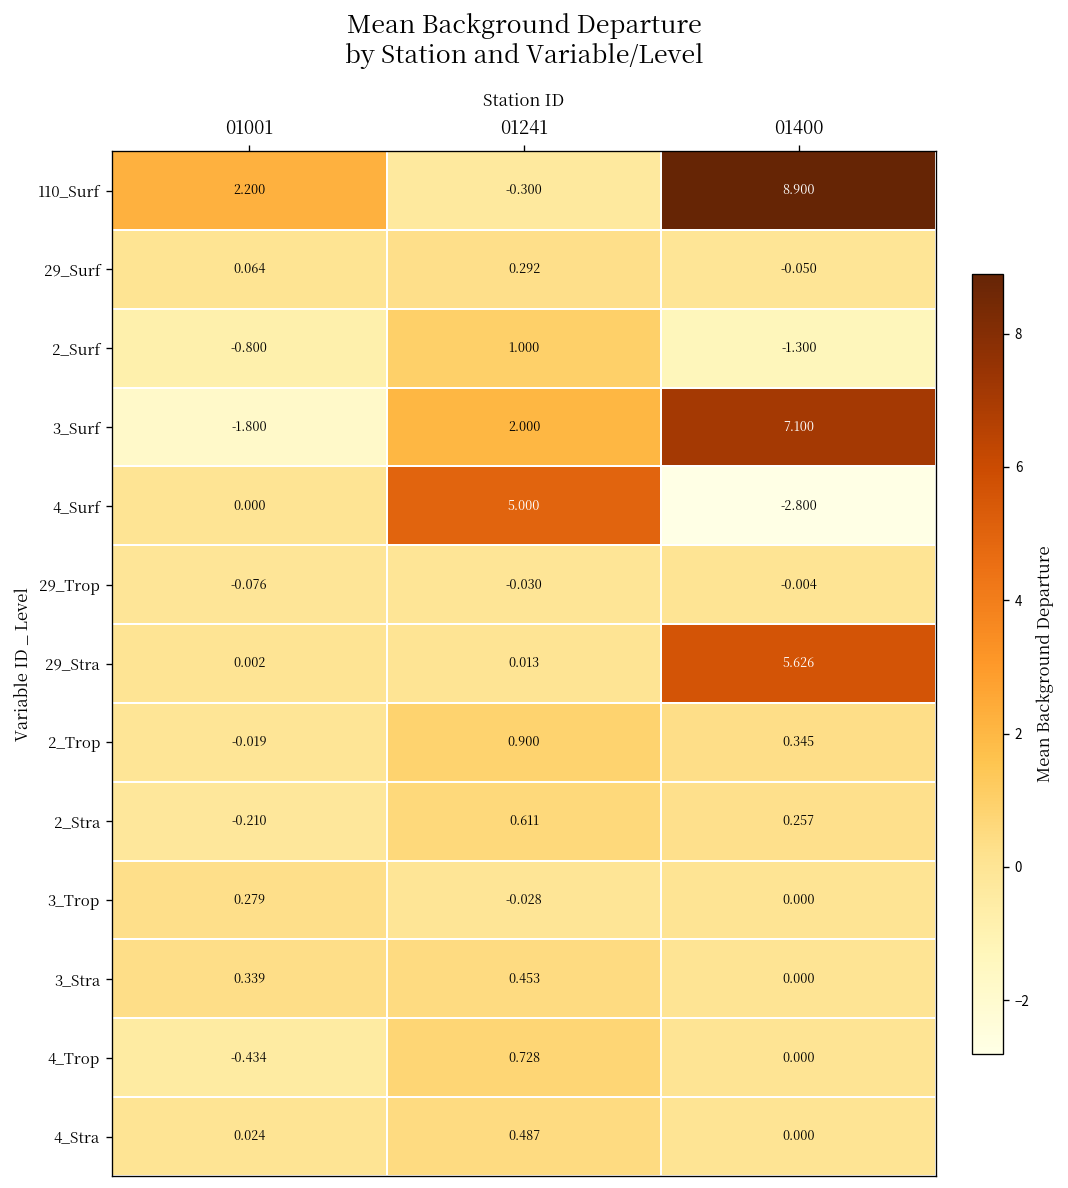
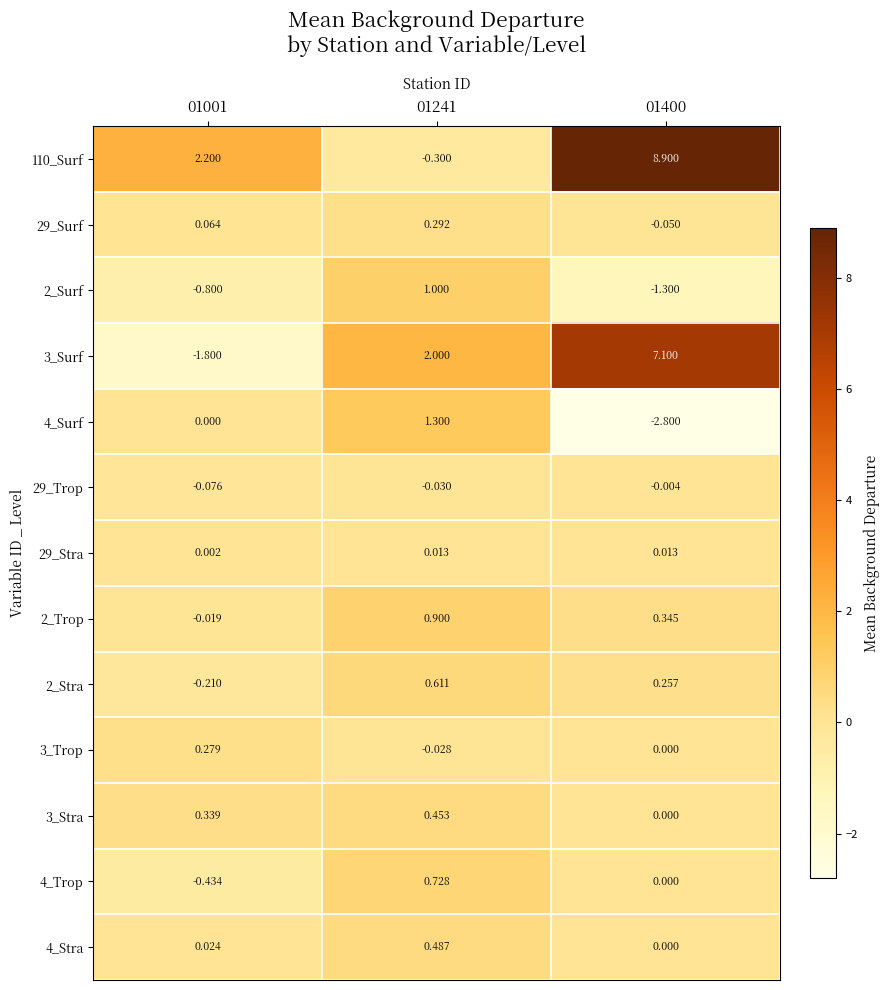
4_Surf, 01241: 5.000 -> 1.300
29_Stra, 01400: 5.626 -> 0.013
